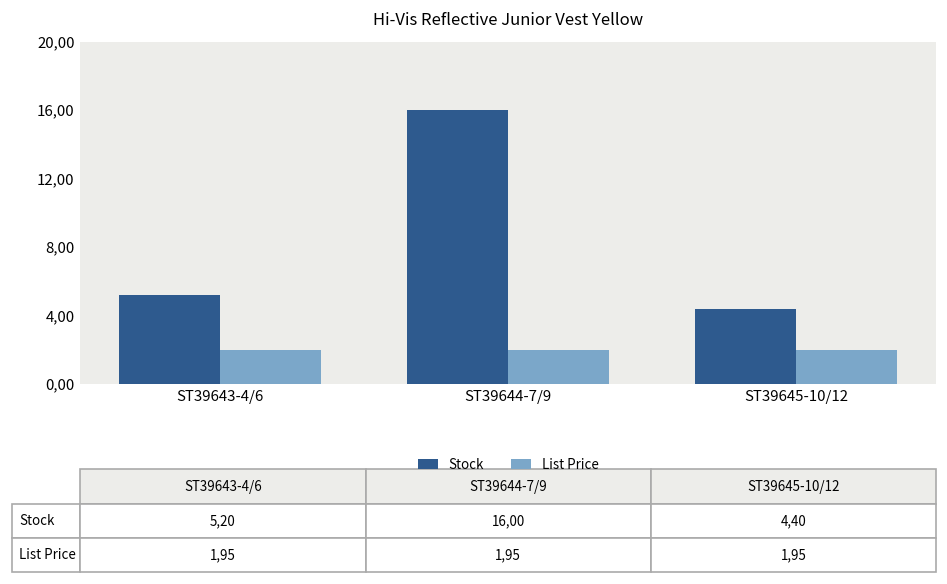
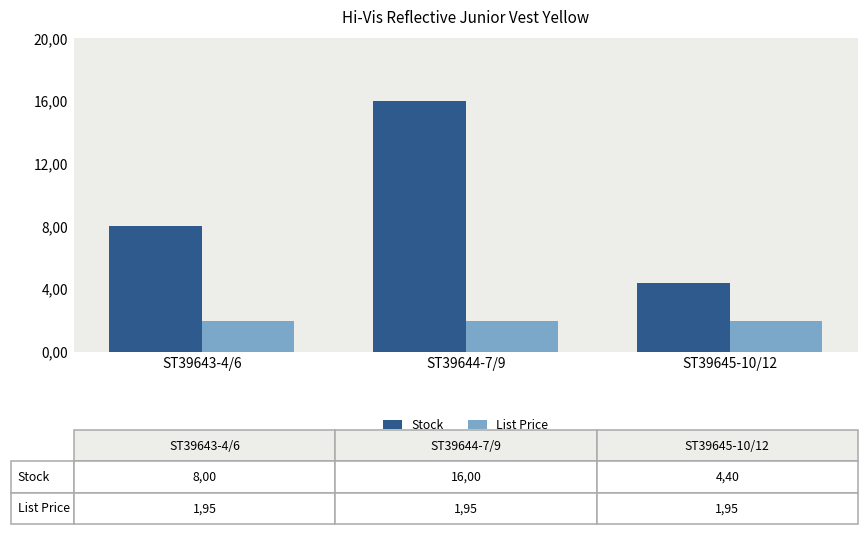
Stock, ST39643-4/6: 5,20 -> 8,00
